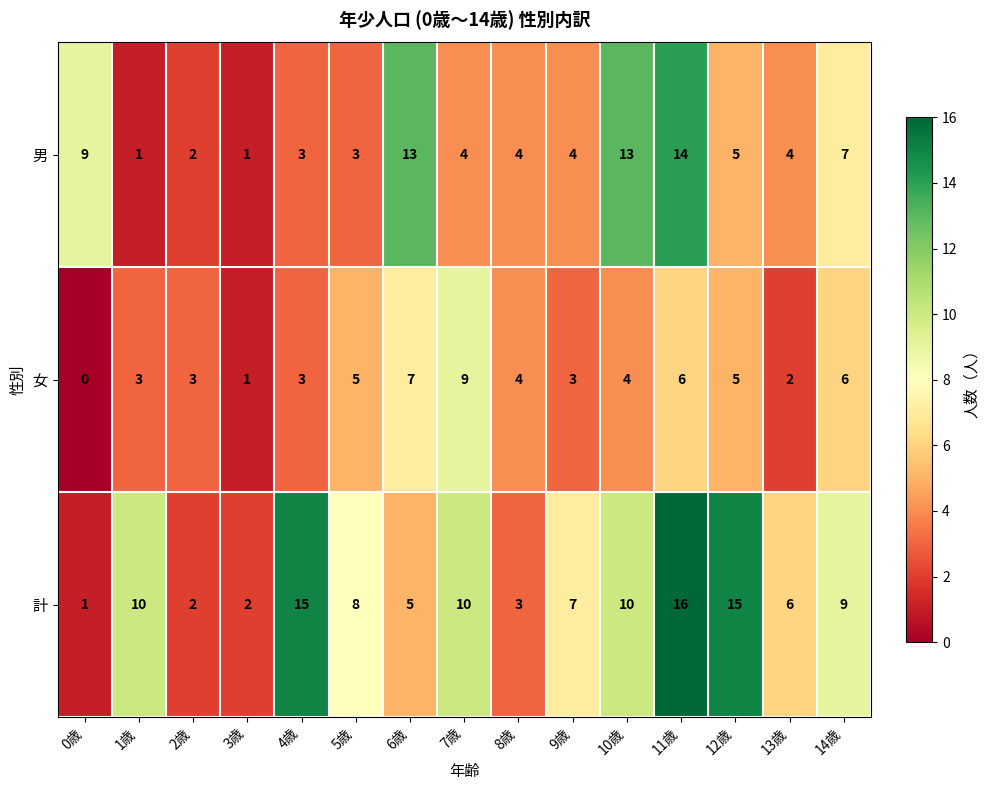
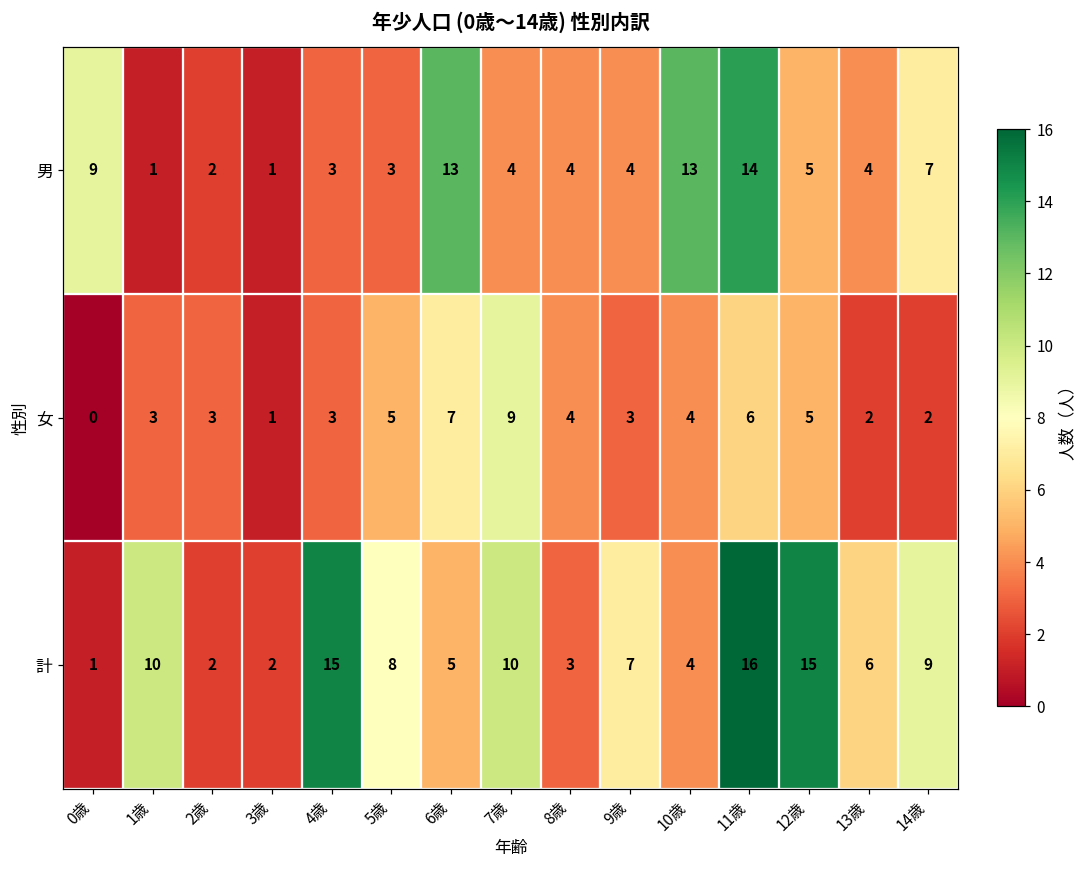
女, 14歳: 6 -> 2
計, 10歳: 10 -> 4
